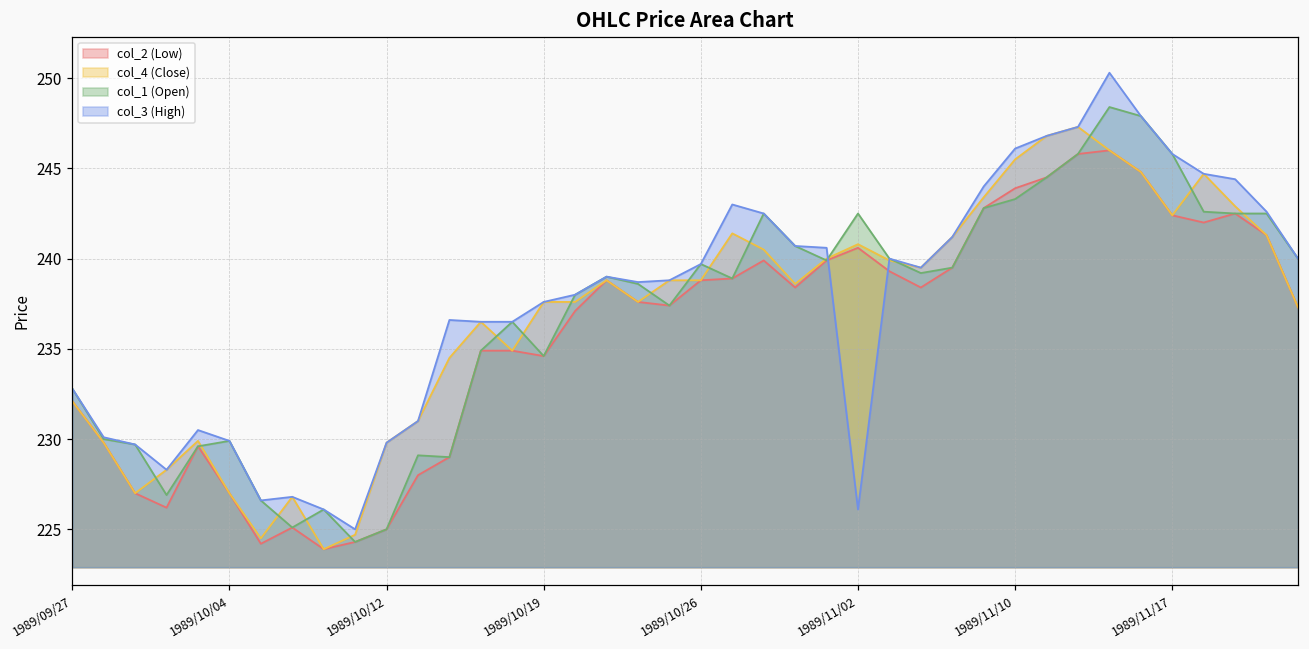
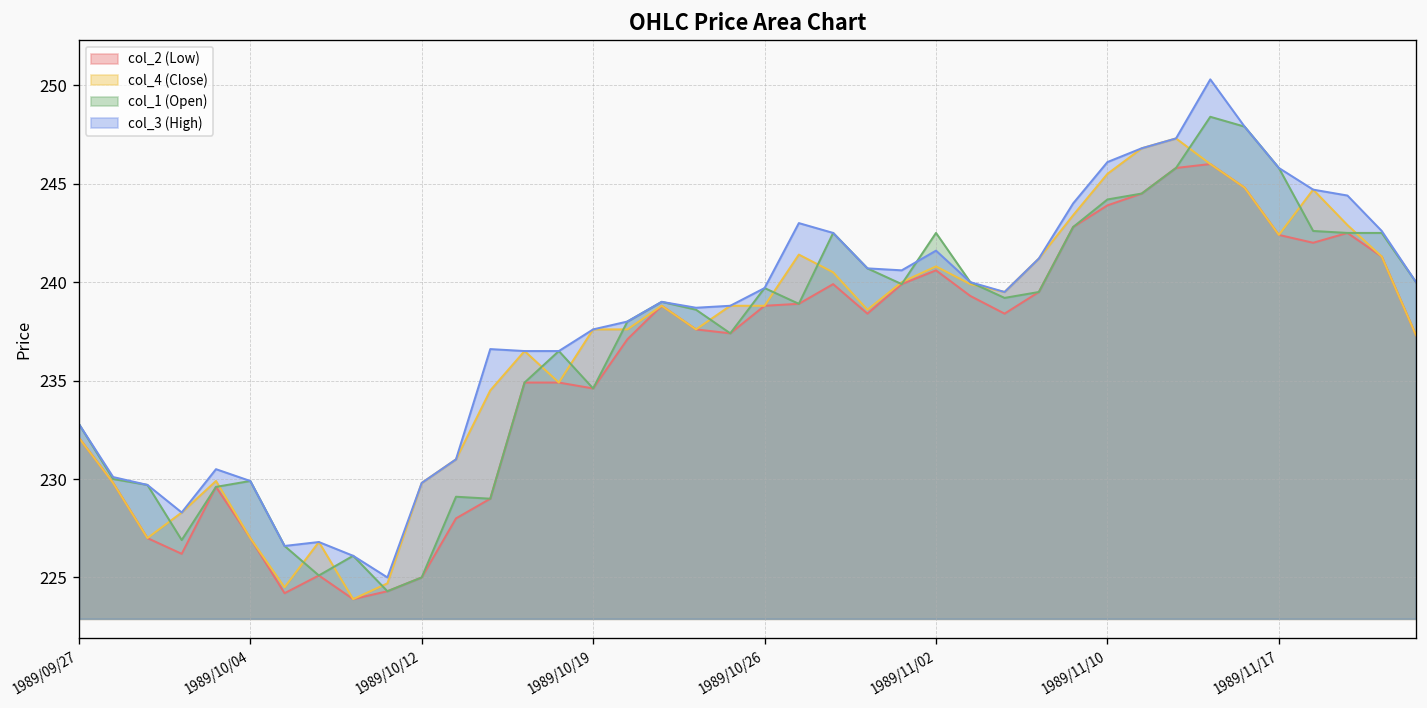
col_3 (High), 1989/11/02: 226.1 -> 241.6
col_1 (Open), 1989/11/10: 243.3 -> 244.2
